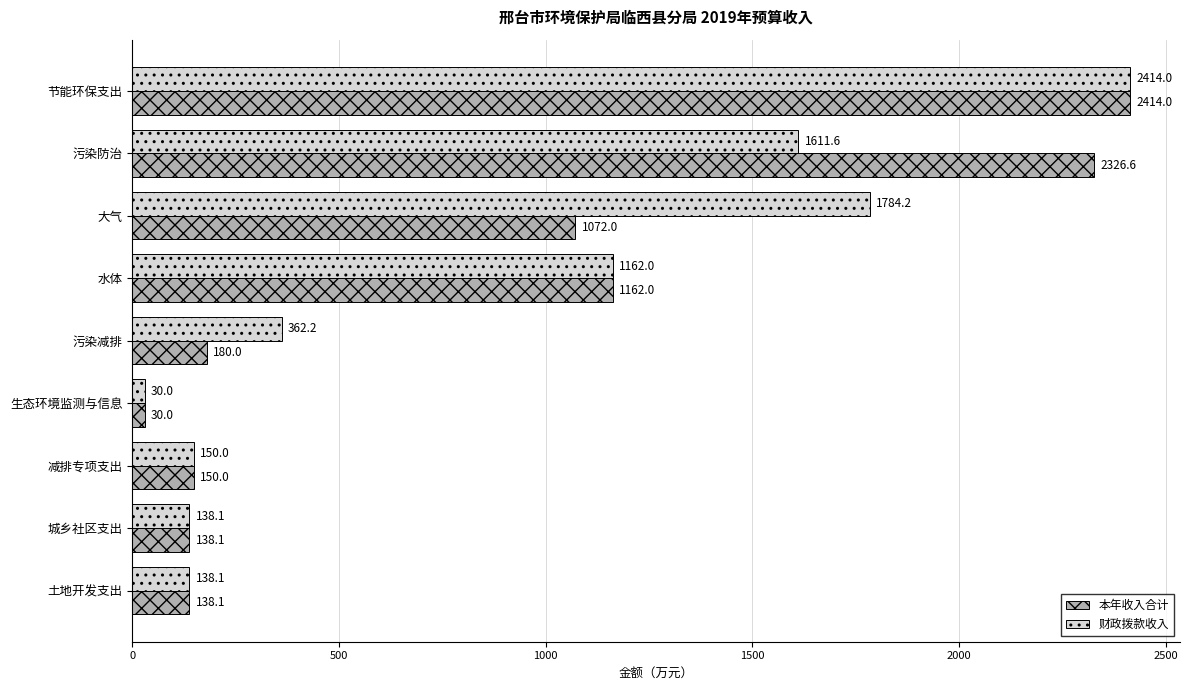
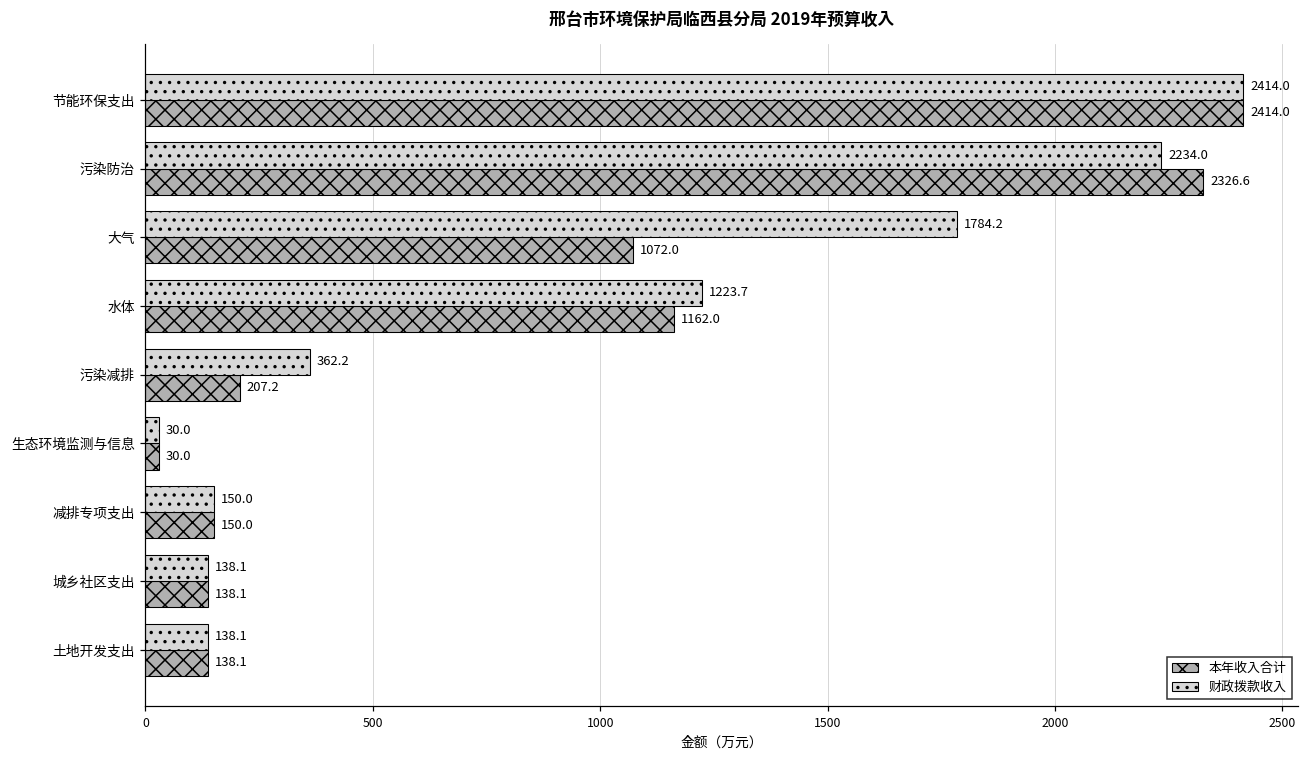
财政拨款收入, 污染防治: 1611.6 -> 2234.0
财政拨款收入, 水体: 1162.0 -> 1223.7
本年收入合计, 污染减排: 180.0 -> 207.2
